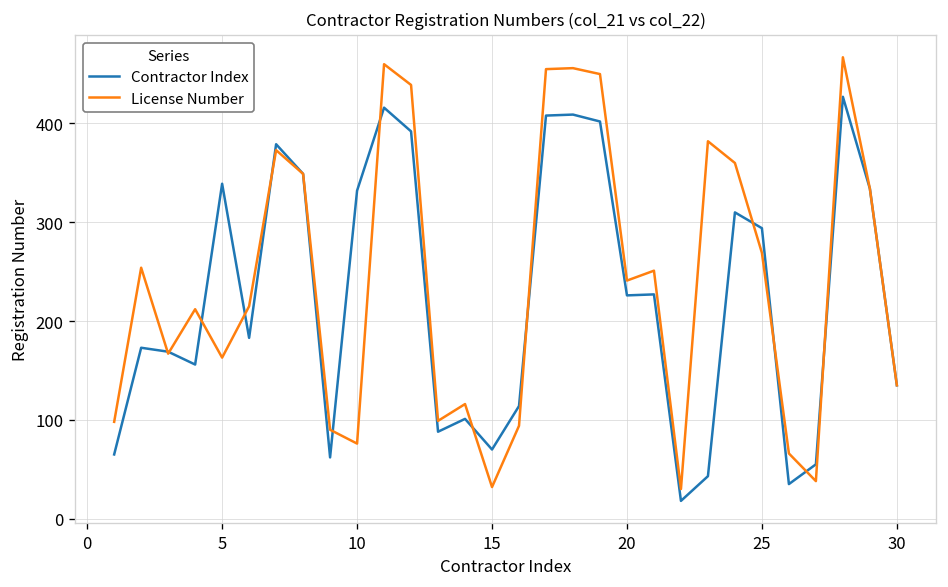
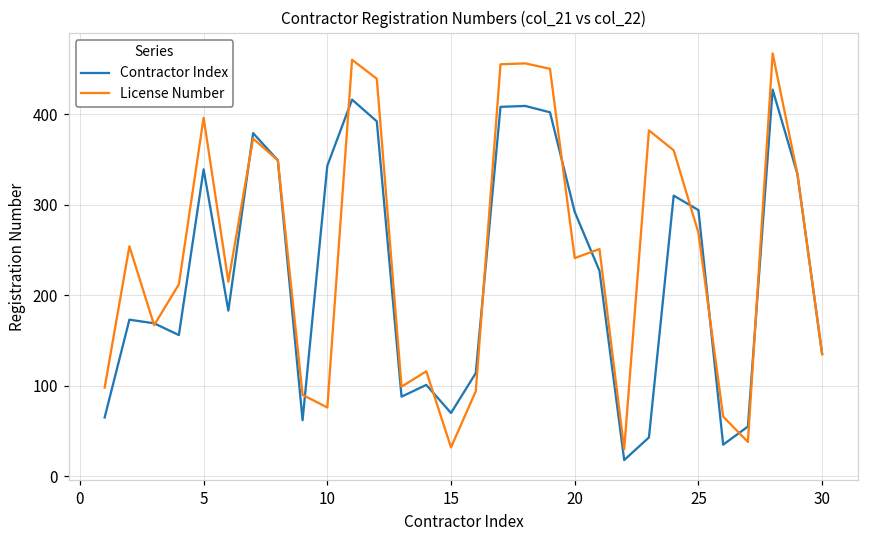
License Number, 5: 160 -> 400
Contractor Index, 10: 330 -> 340
Contractor Index, 20: 230 -> 290
